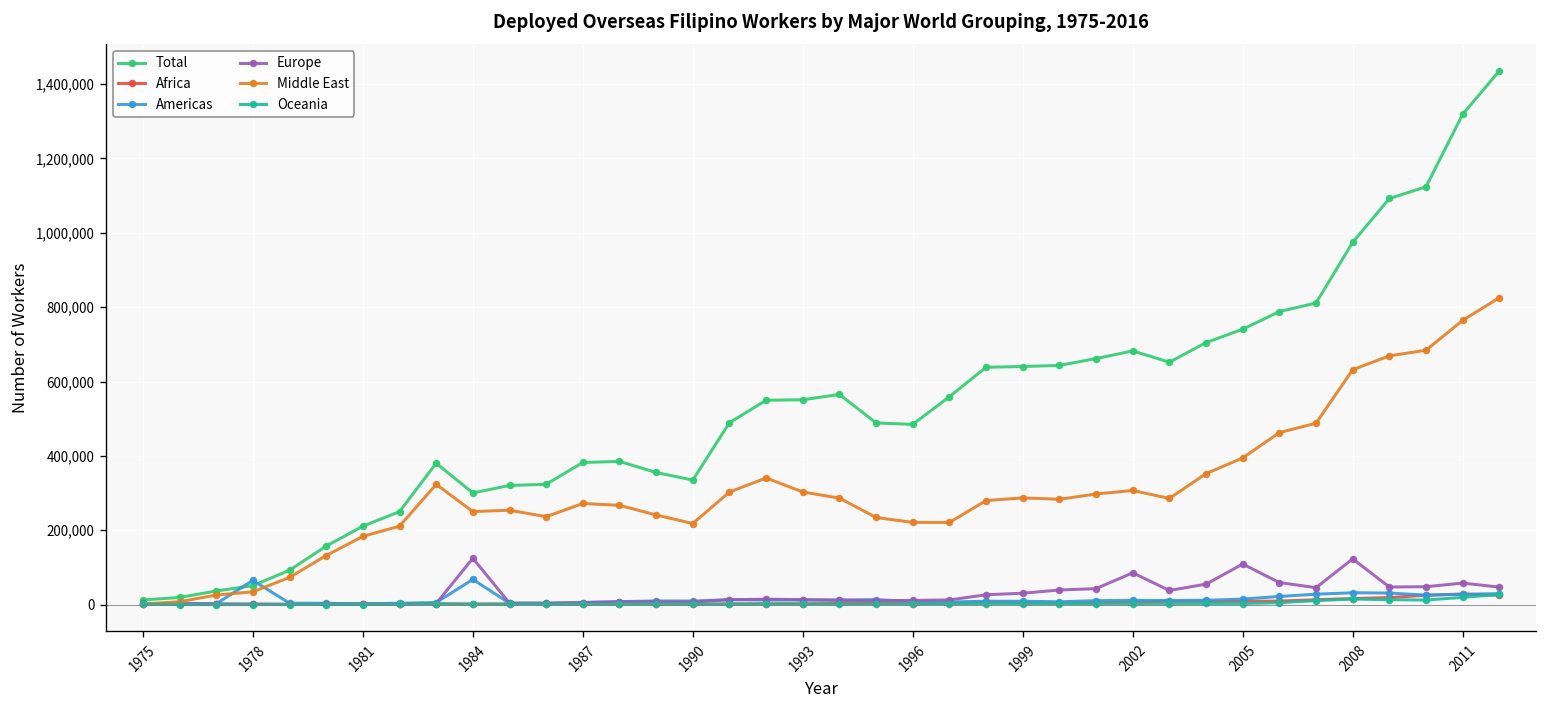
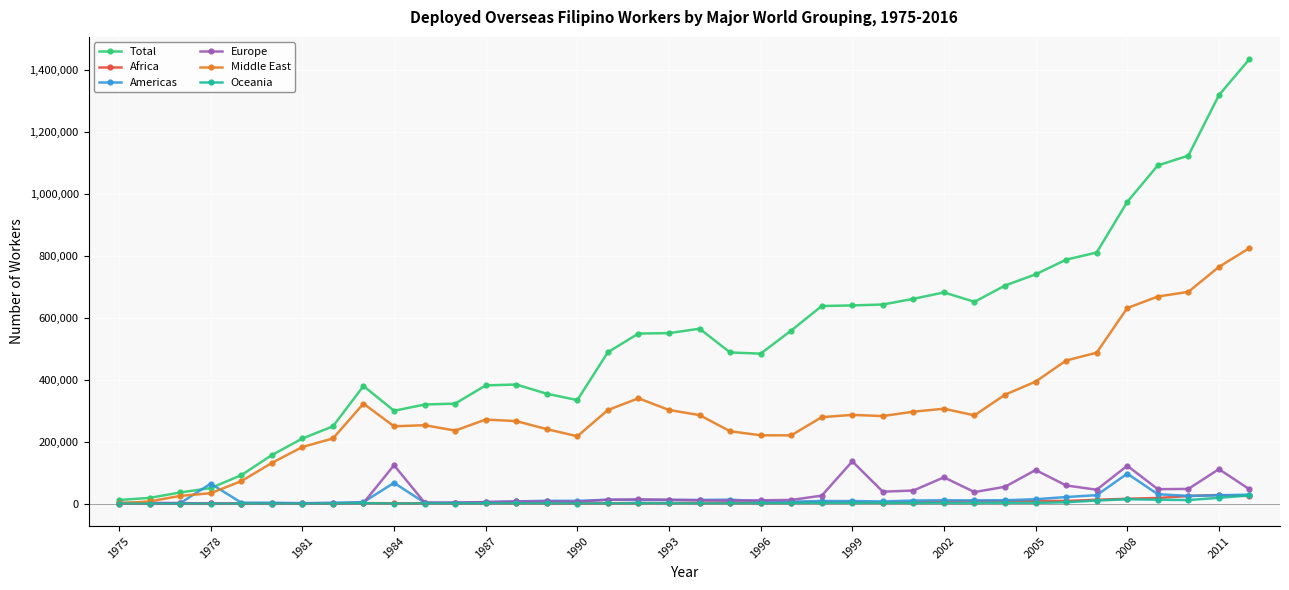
Europe, 1999: 30,000 -> 140,000
Americas, 2008: 30,000 -> 100,000
Europe, 2011: 60,000 -> 110,000
